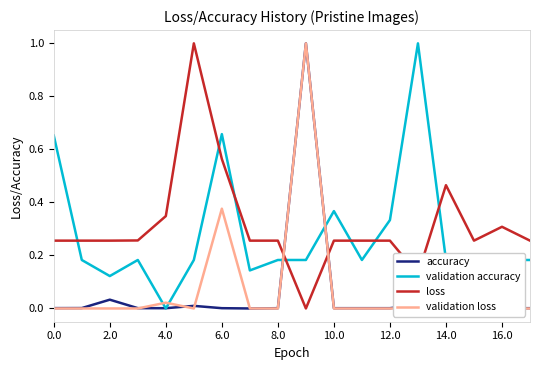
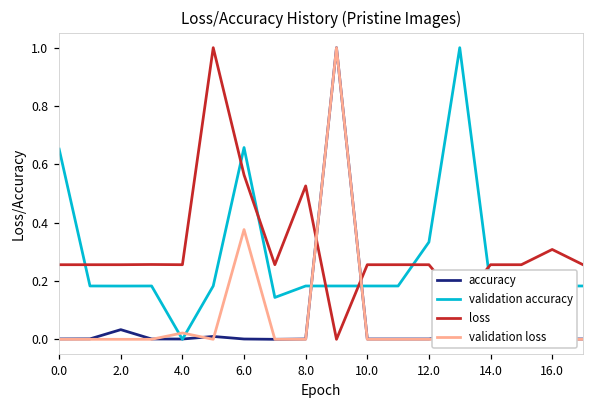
validation accuracy, 2.0: 0.12 -> 0.18
loss, 4.0: 0.35 -> 0.26
loss, 8.0: 0.26 -> 0.53
validation accuracy, 10.0: 0.37 -> 0.18
loss, 14.0: 0.46 -> 0.26
